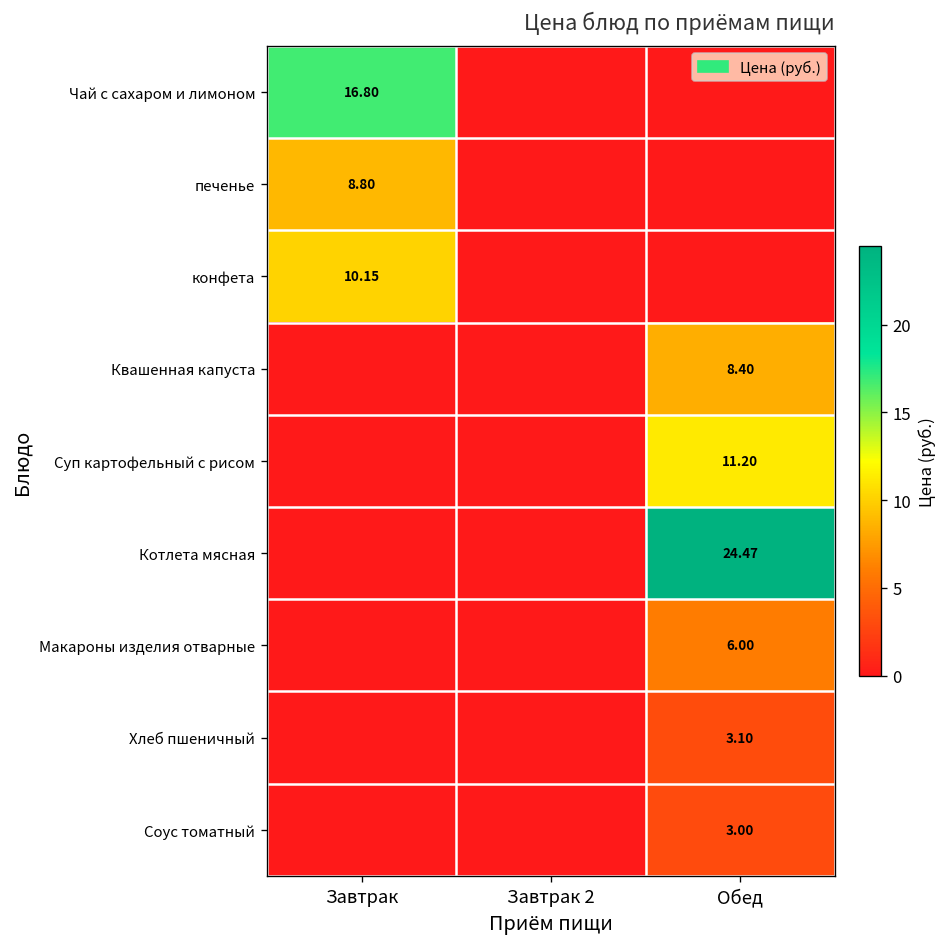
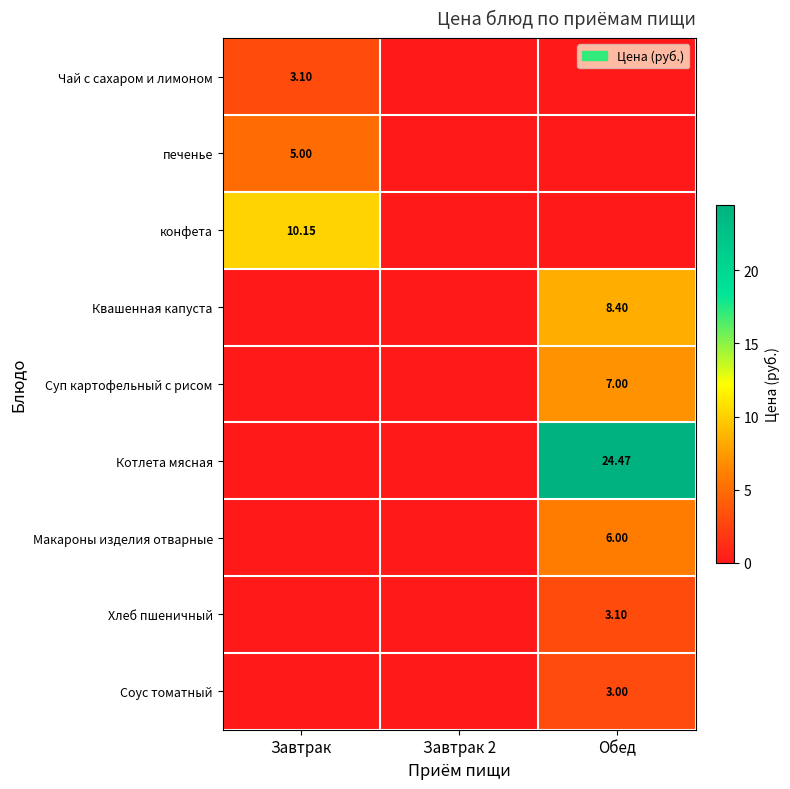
Чай с сахаром и лимоном, Завтрак: 16.80 -> 3.10
печенье, Завтрак: 8.80 -> 5.00
Суп картофельный с рисом, Обед: 11.20 -> 7.00
